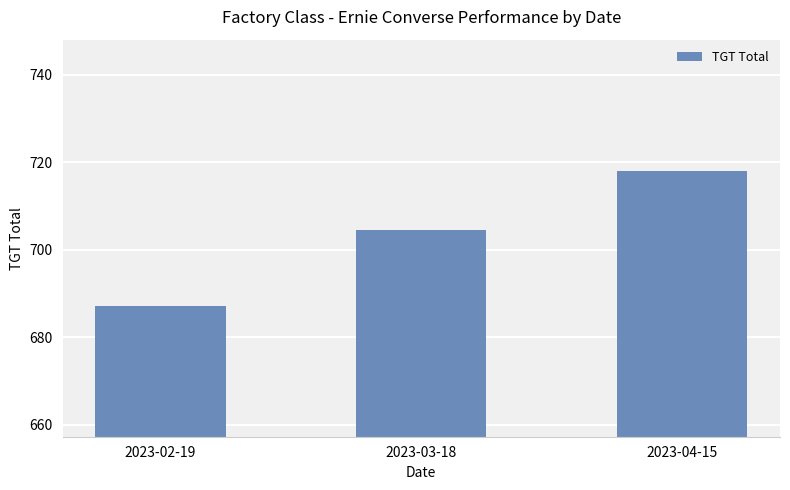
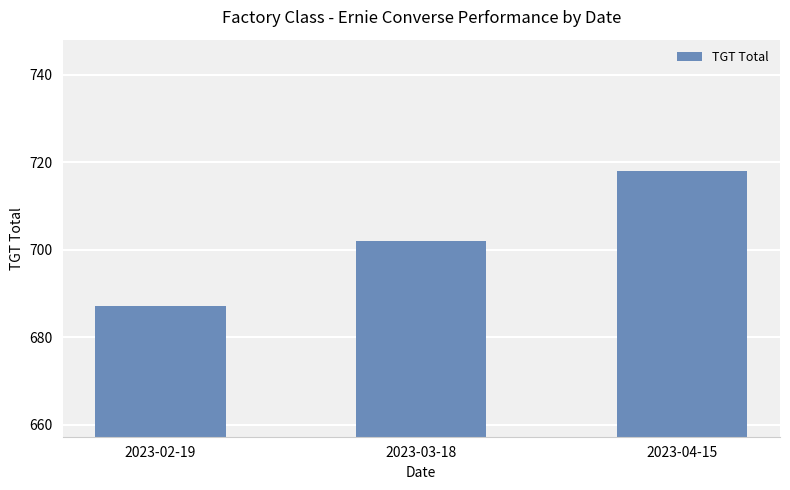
2023-03-18: 704 -> 702
